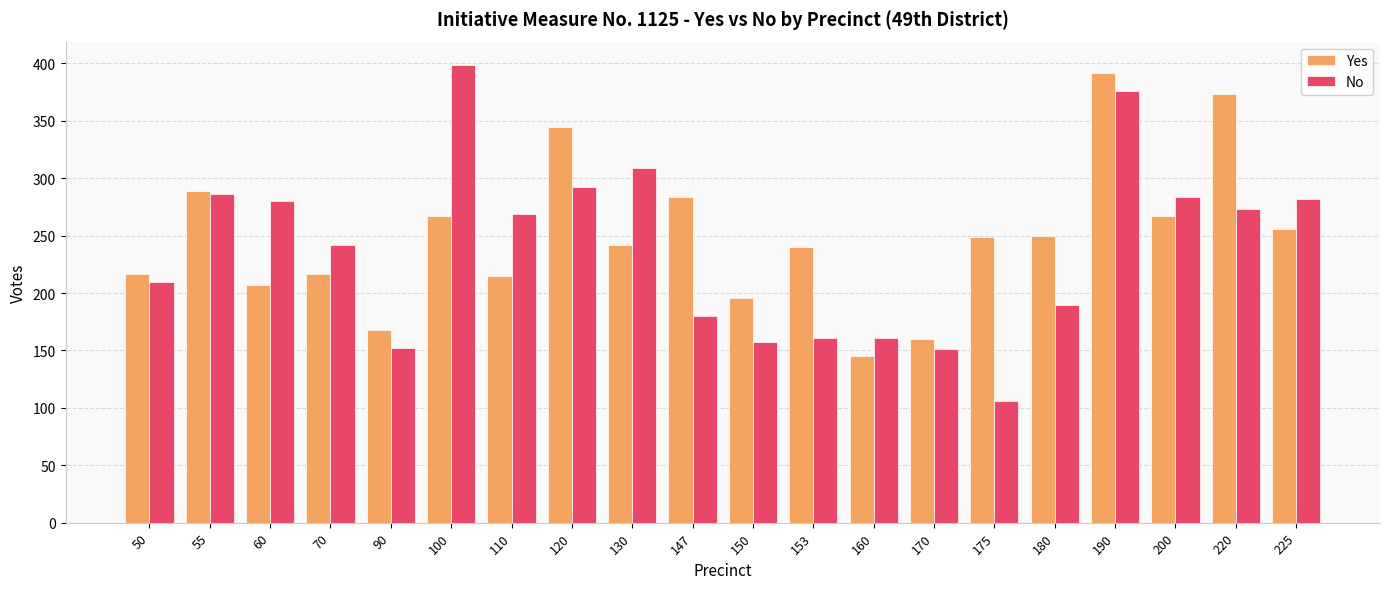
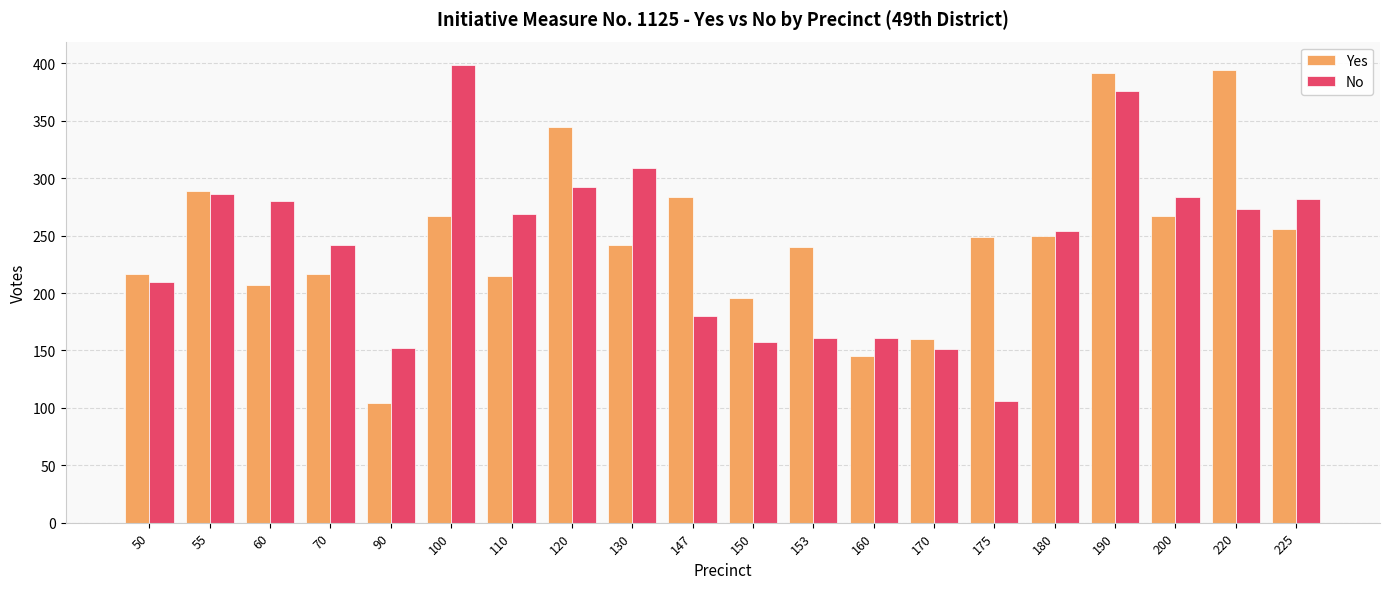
Yes, 90: 168 -> 104
No, 180: 190 -> 254
Yes, 220: 373 -> 394
